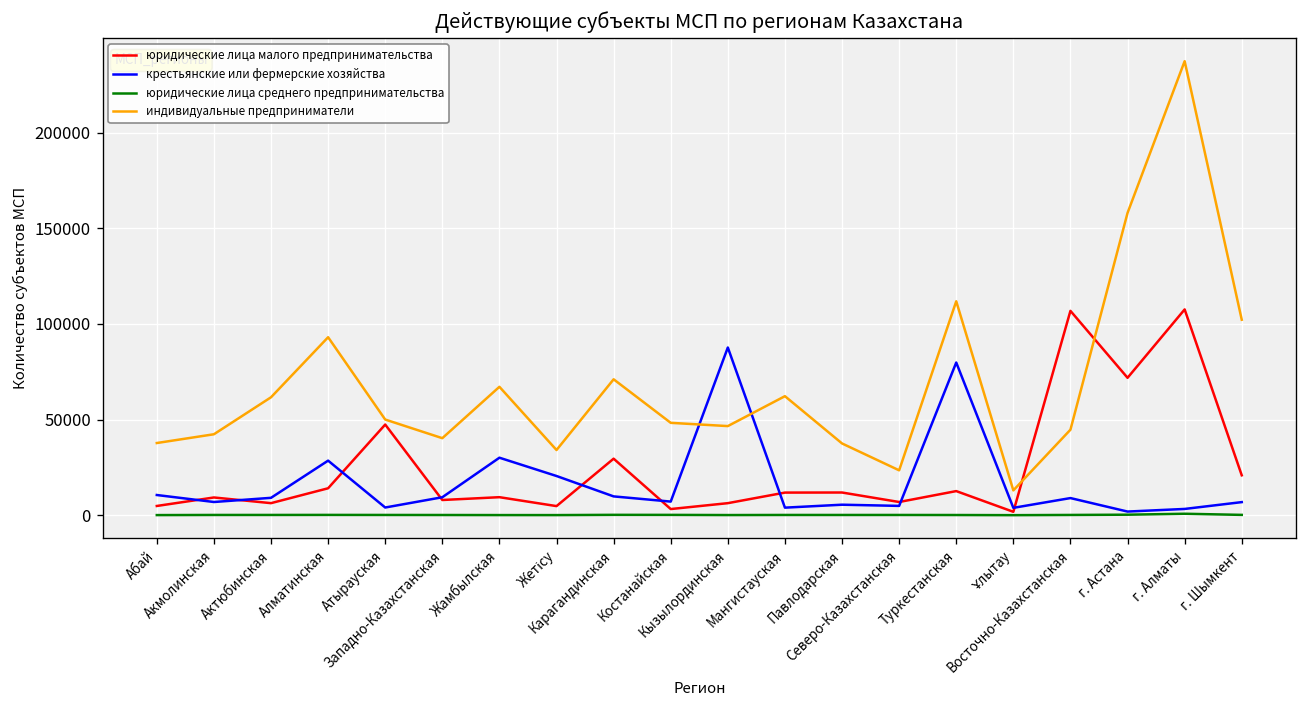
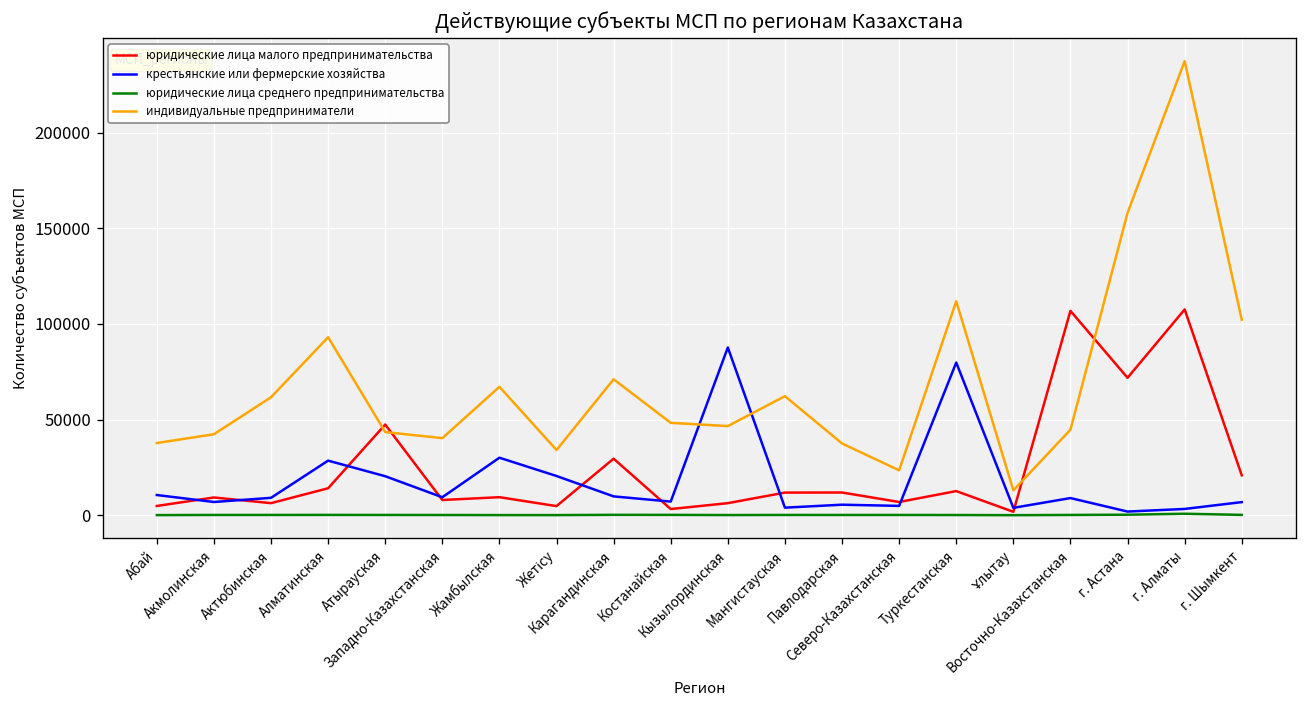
крестьянские или фермерские хозяйства, Атырауская: 4000 -> 20000
индивидуальные предприниматели, Атырауская: 50000 -> 43000
